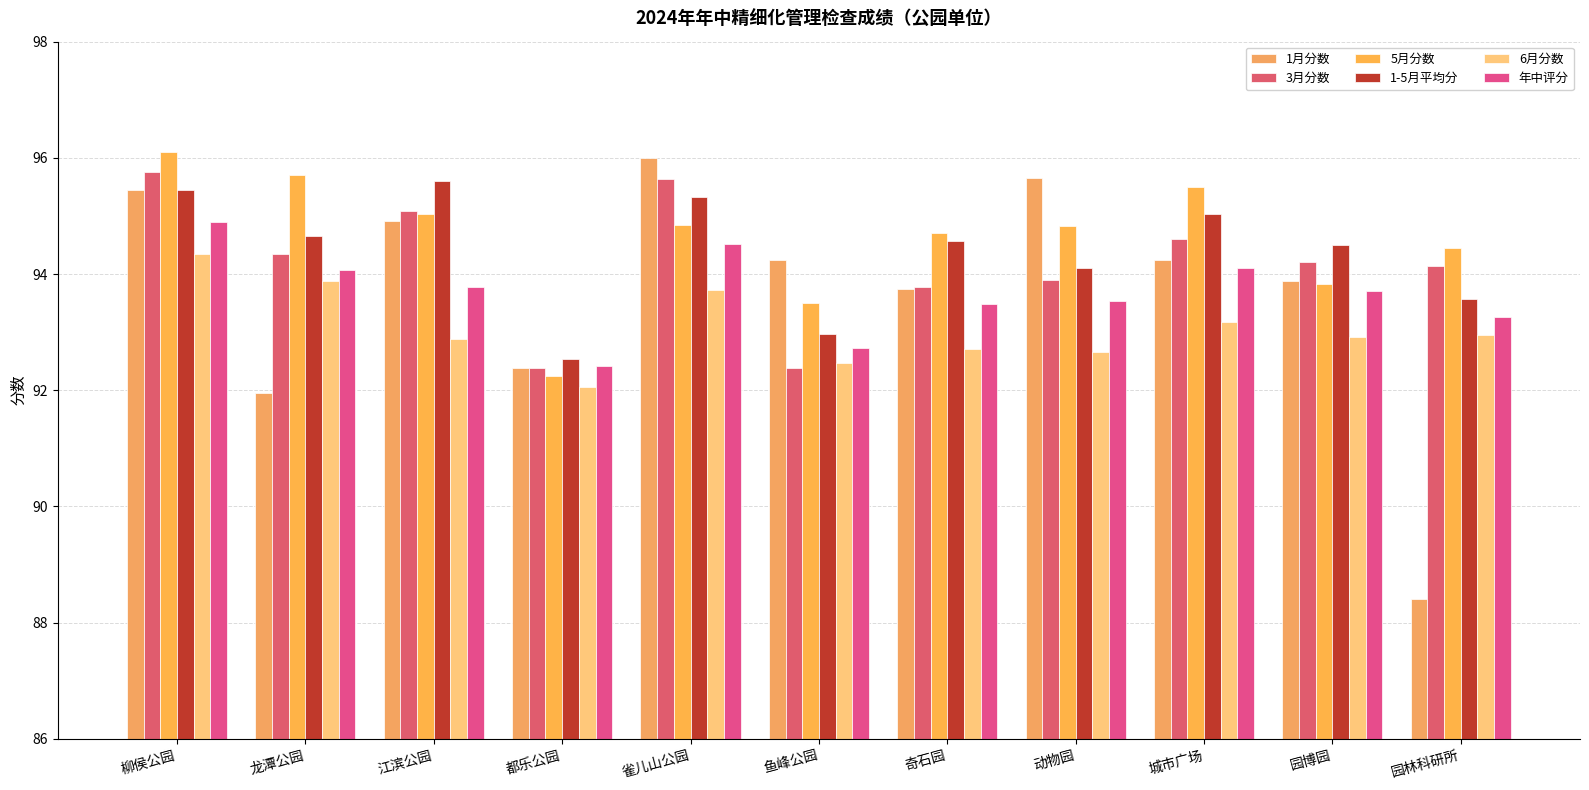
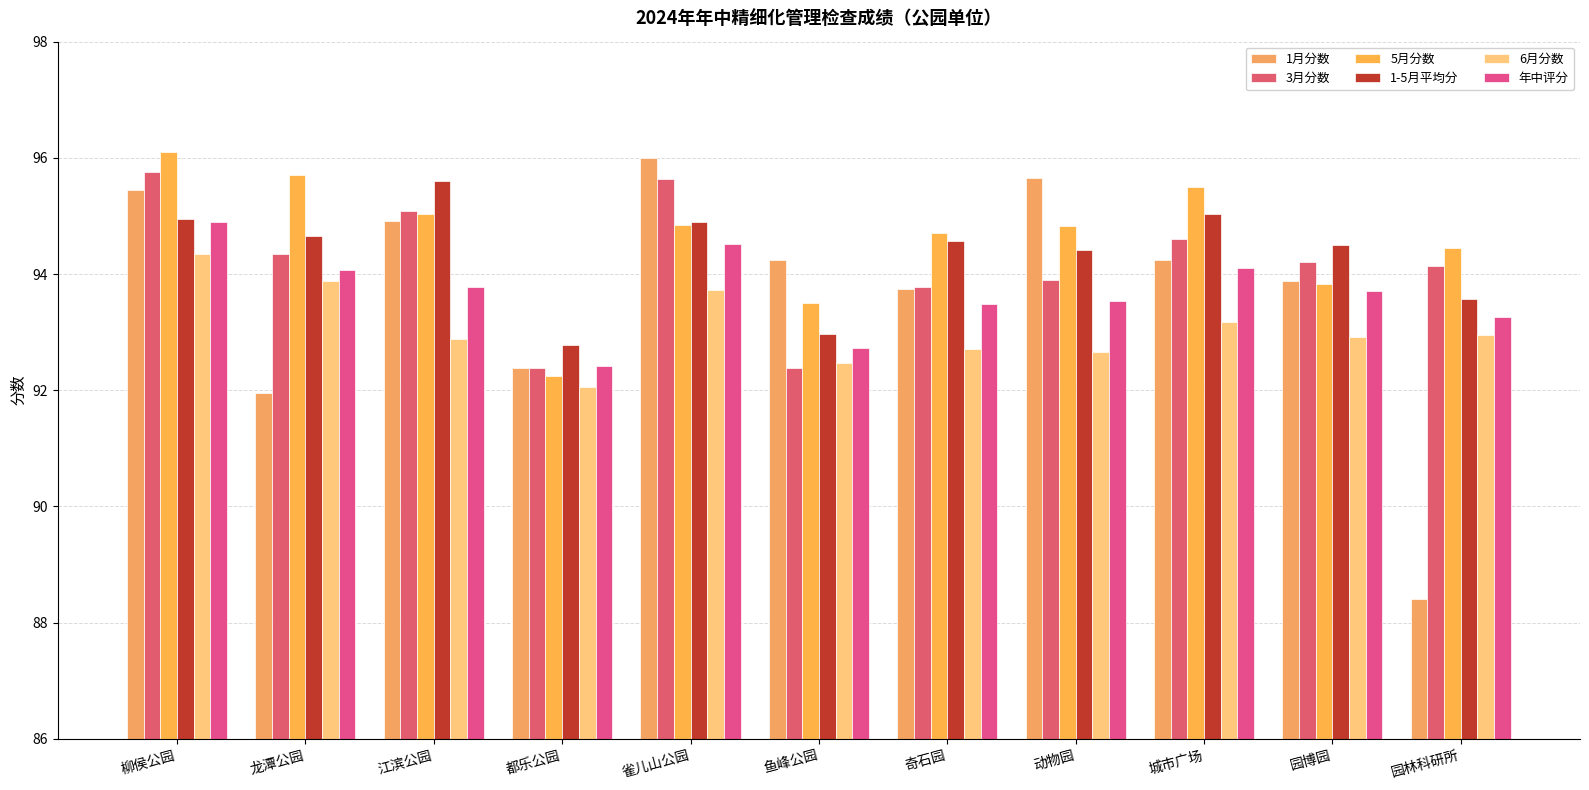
1-5月平均分, 柳侯公园: 95.4 -> 95.0
1-5月平均分, 都乐公园: 92.5 -> 92.8
1-5月平均分, 雀儿山公园: 95.3 -> 94.9
1-5月平均分, 动物园: 94.1 -> 94.4
